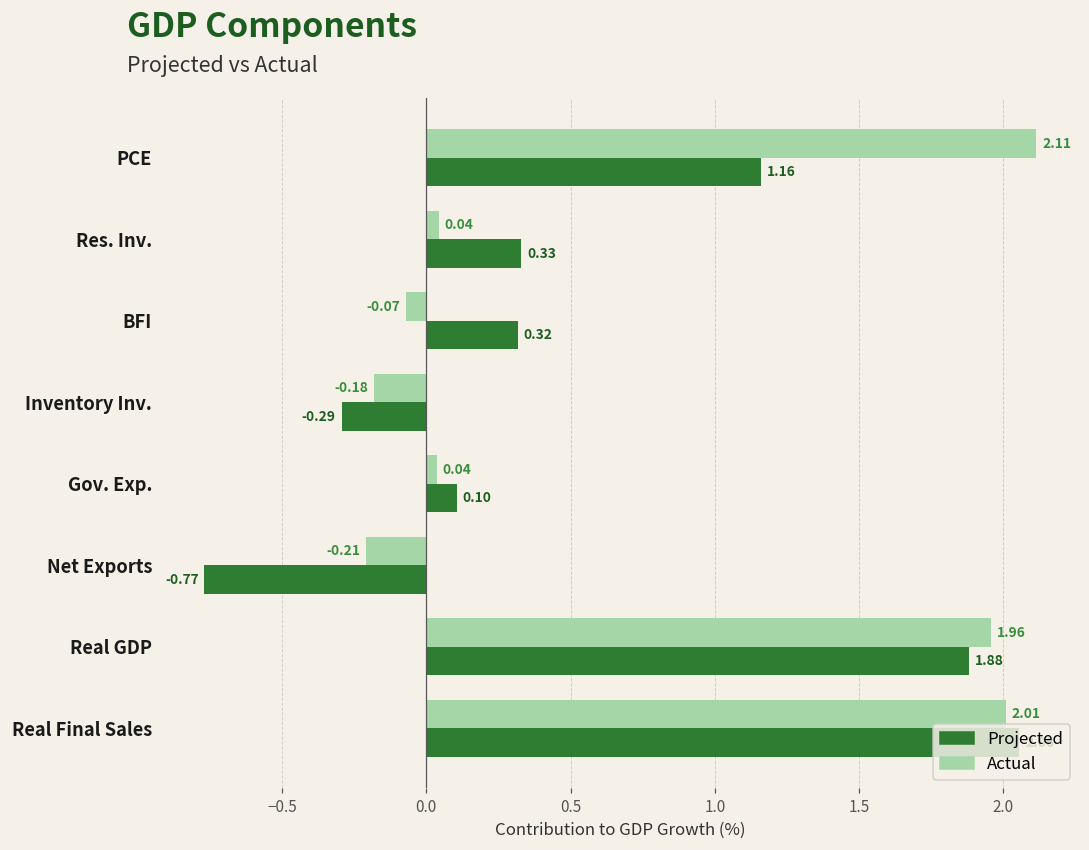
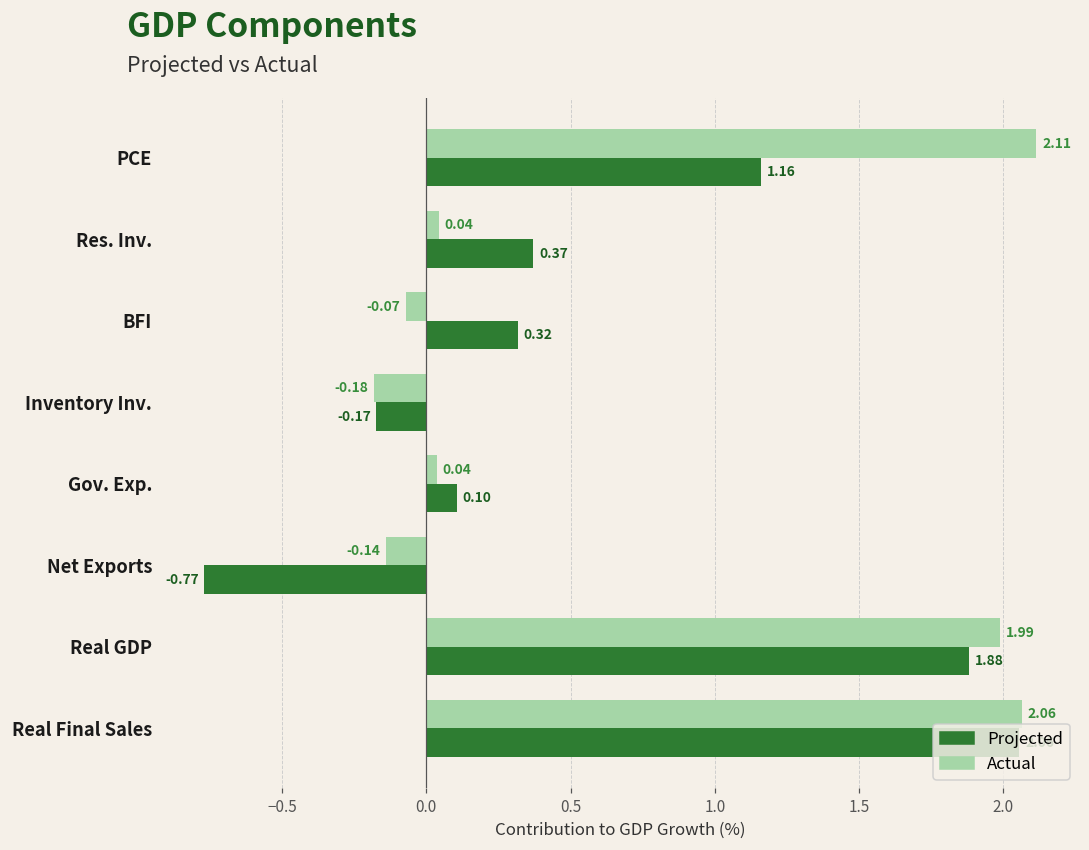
Projected, Res. Inv.: 0.33 -> 0.37
Projected, Inventory Inv.: -0.29 -> -0.17
Actual, Net Exports: -0.21 -> -0.14
Actual, Real GDP: 1.96 -> 1.99
Actual, Real Final Sales: 2.01 -> 2.06
